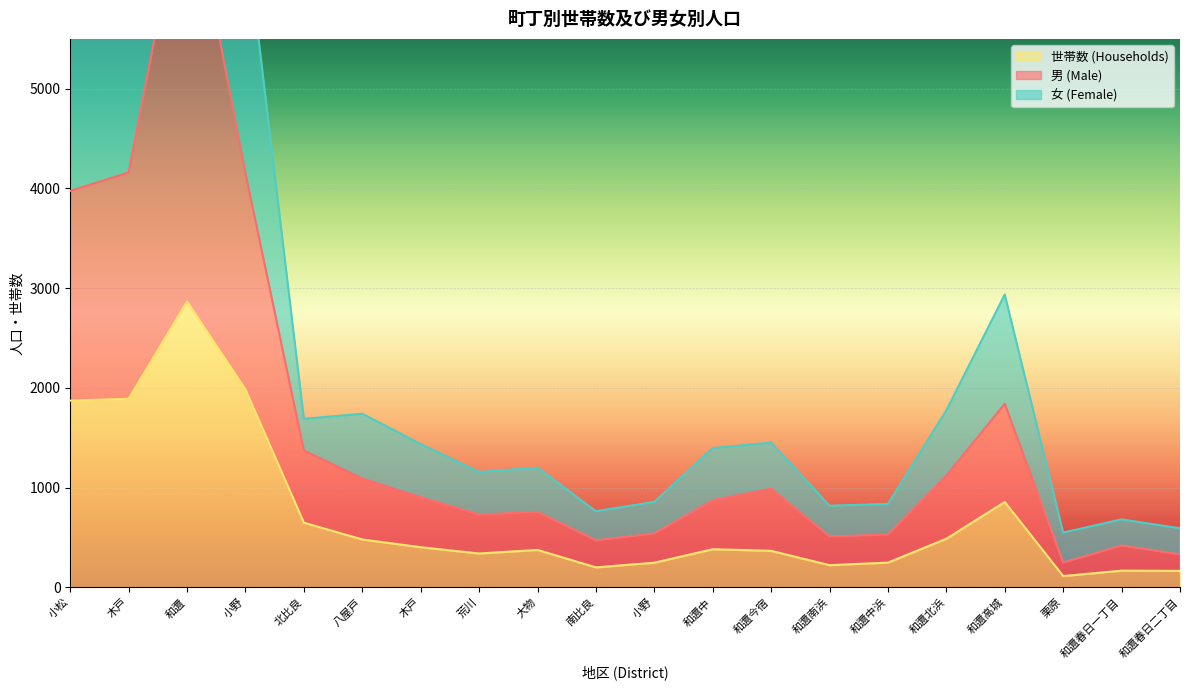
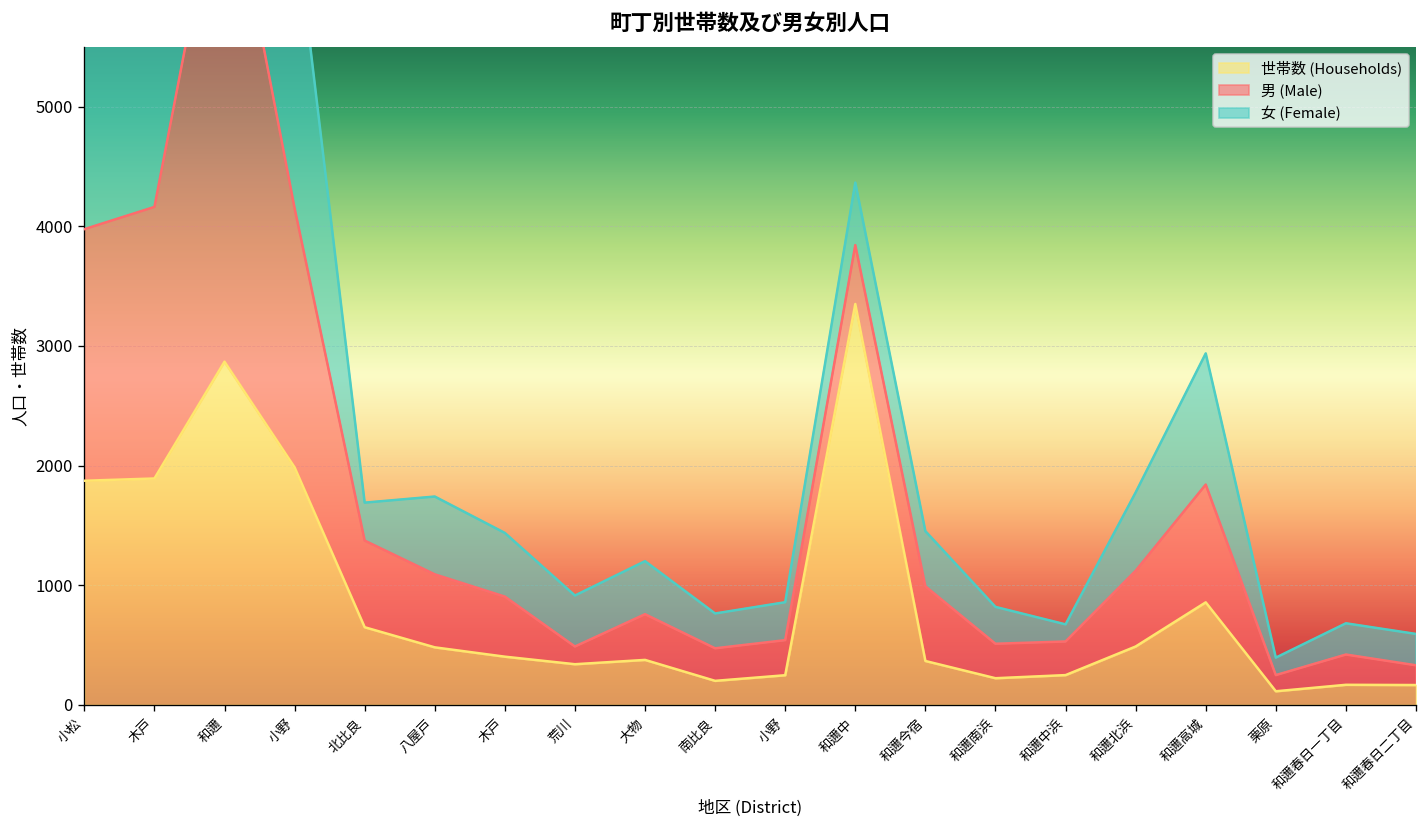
男 (Male), 荒川: 400 -> 100
世帯数 (Households), 和邇中: 400 -> 3400
女 (Female), 和邇中浜: 300 -> 100
女 (Female), 栗原: 300 -> 100
